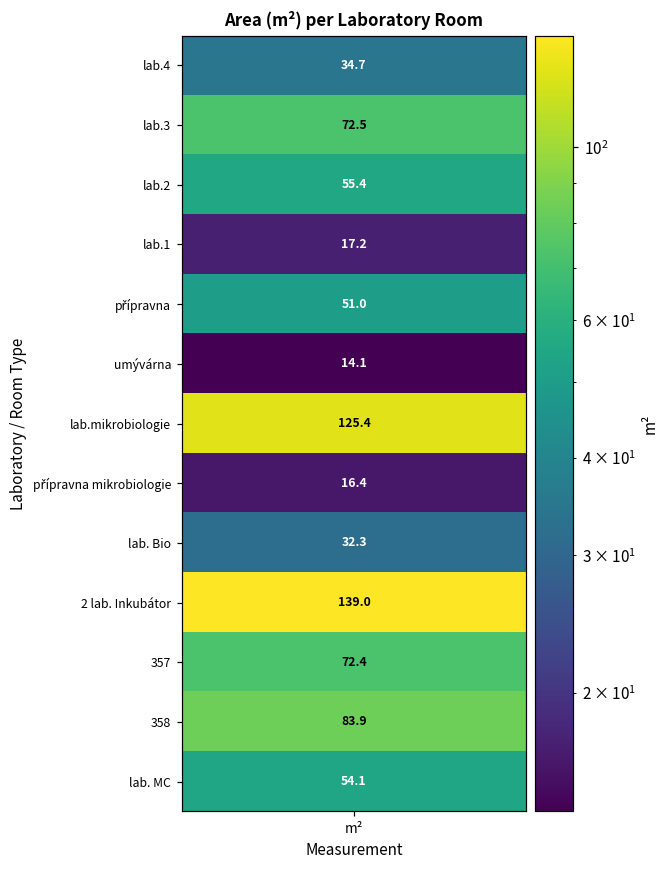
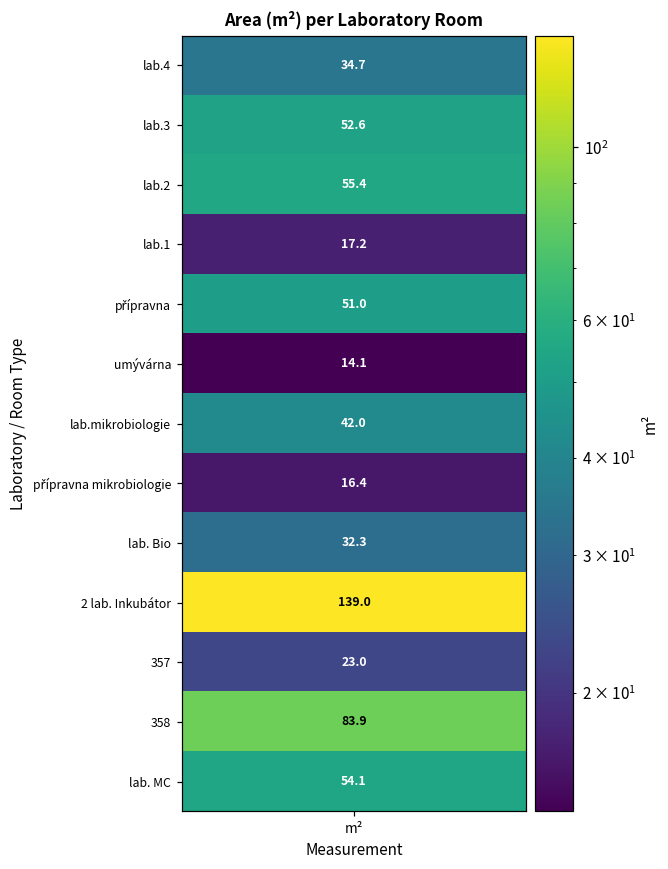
lab.3, m²: 72.5 -> 52.6
lab.mikrobiologie, m²: 125.4 -> 42.0
357, m²: 72.4 -> 23.0
